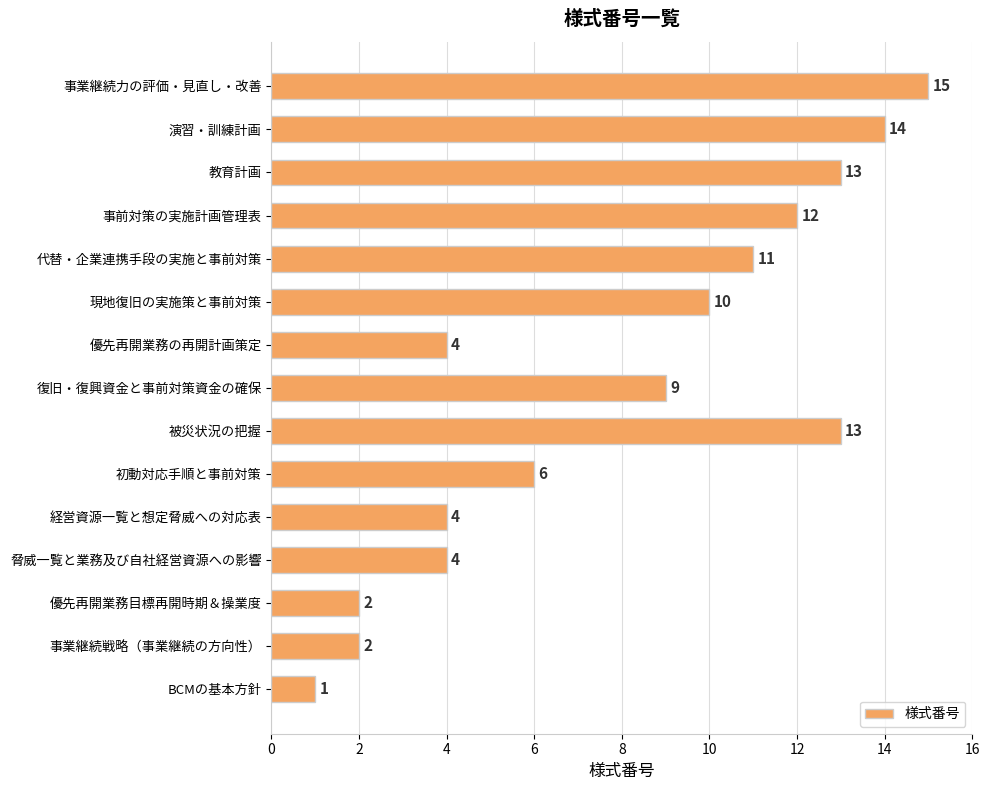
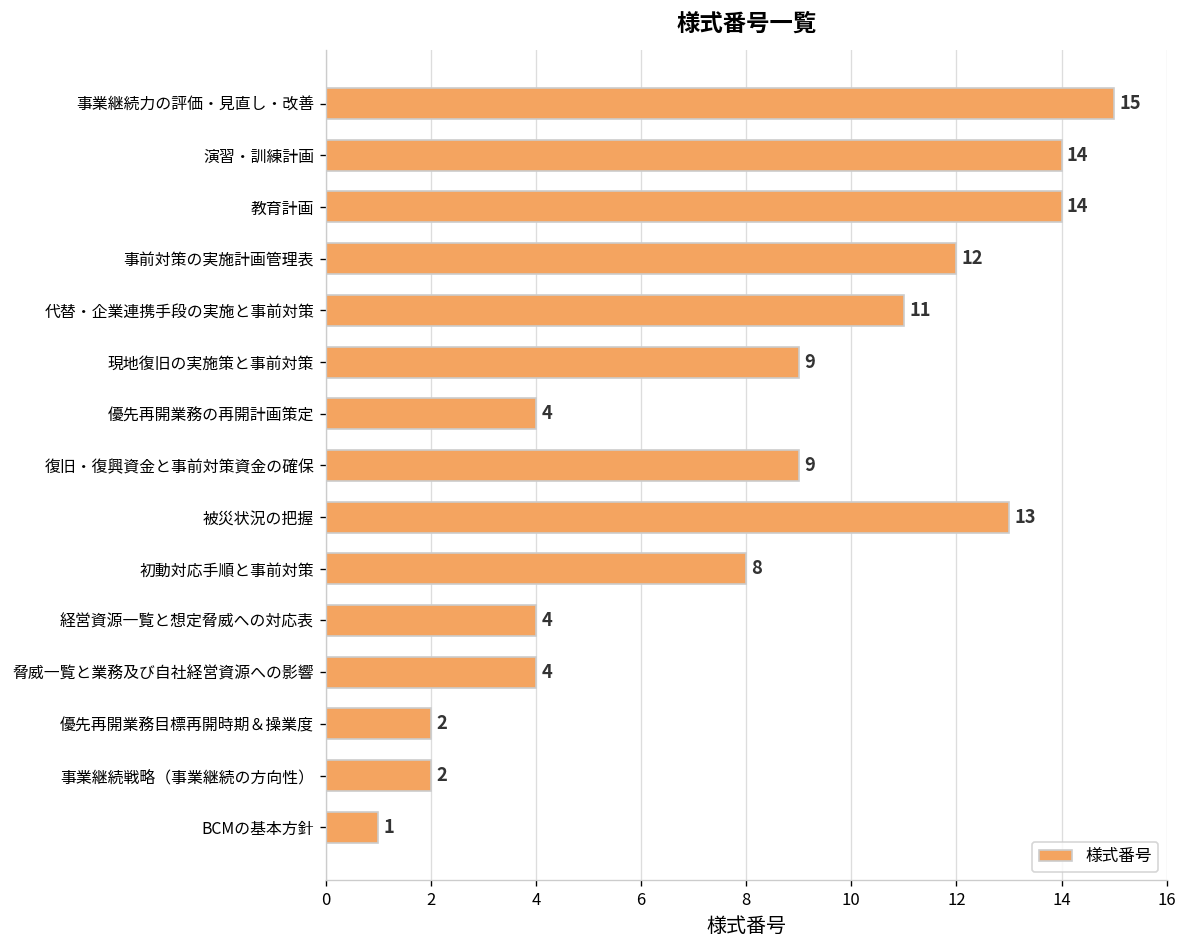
教育計画: 13 -> 14
現地復旧の実施策と事前対策: 10 -> 9
初動対応手順と事前対策: 6 -> 8
